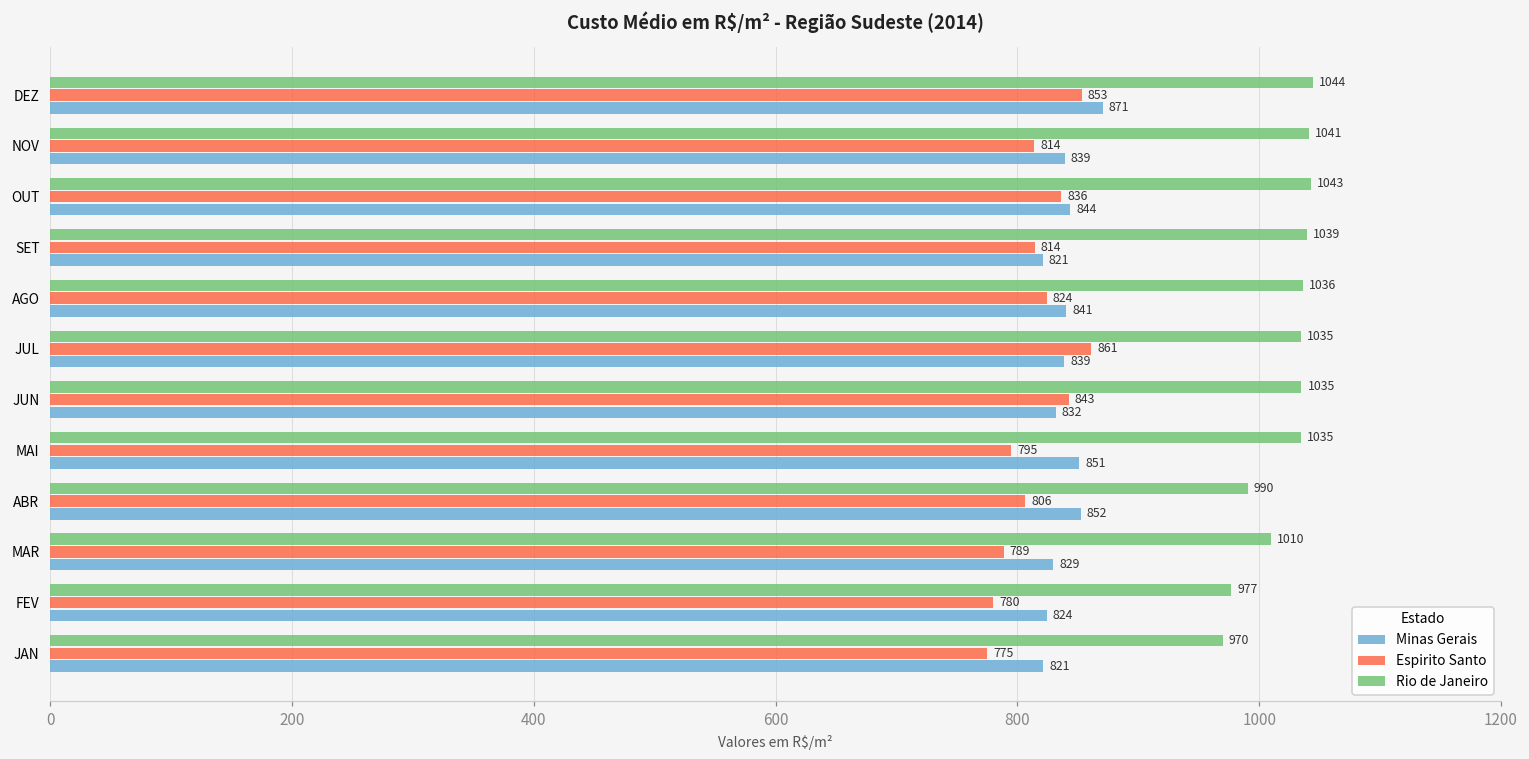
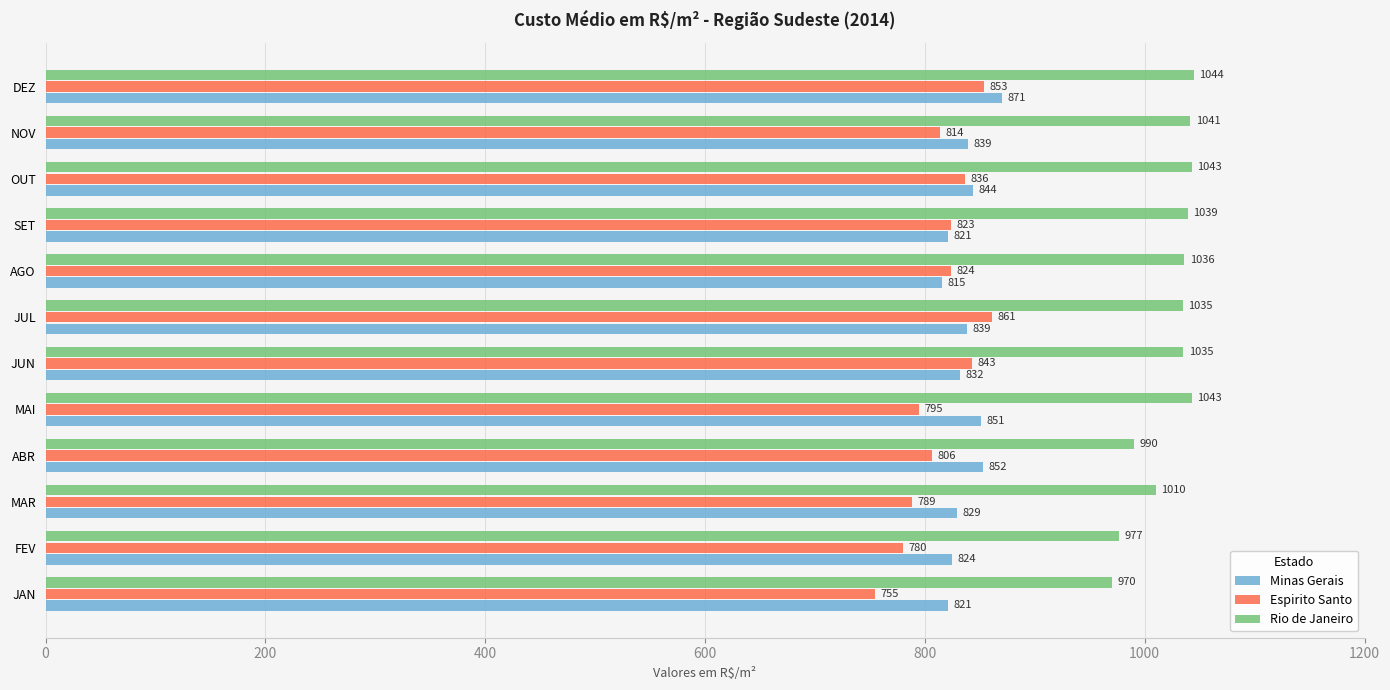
Espirito Santo, SET: 814 -> 823
Minas Gerais, AGO: 841 -> 815
Rio de Janeiro, MAI: 1035 -> 1043
Espirito Santo, JAN: 775 -> 755
